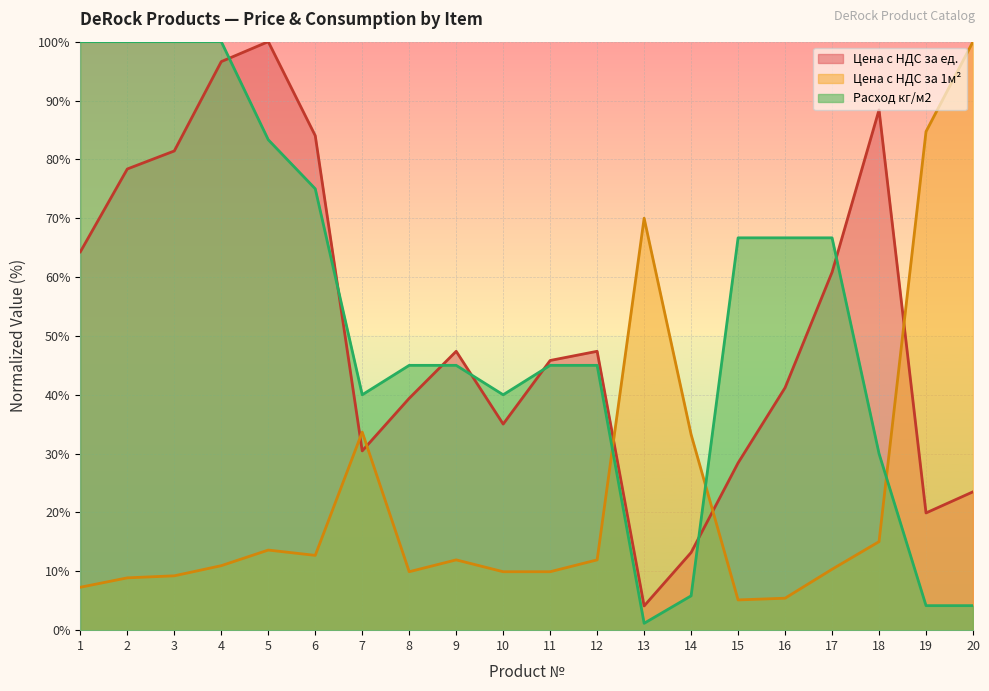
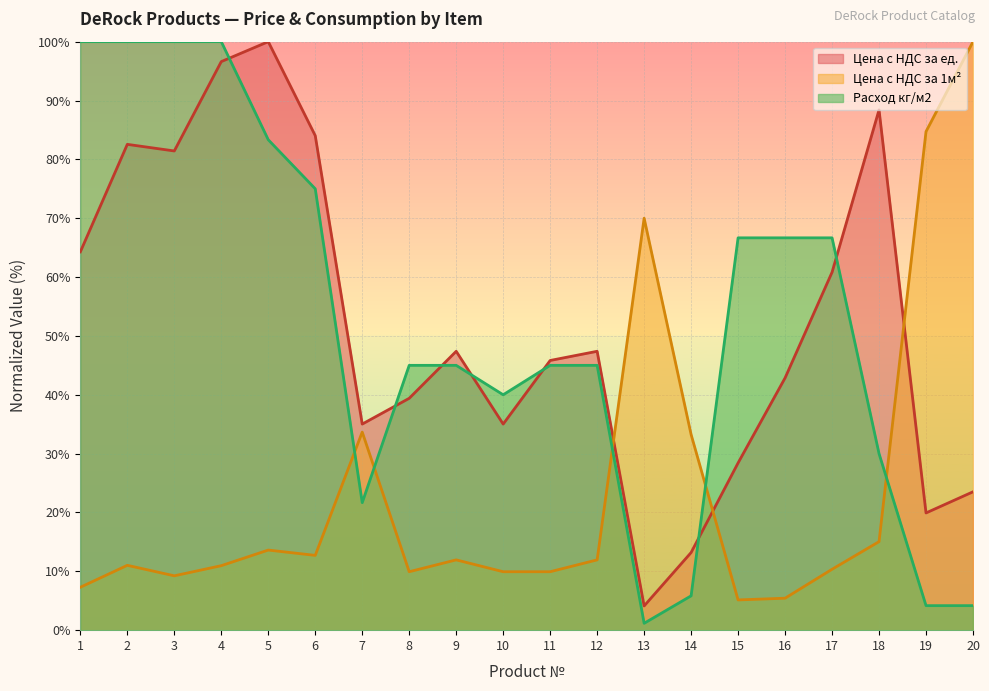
Цена с НДС за ед., 2: 78% -> 83%
Цена с НДС за 1м², 2: 9% -> 11%
Цена с НДС за ед., 7: 30% -> 35%
Расход кг/м2, 7: 40% -> 22%
Цена с НДС за ед., 16: 41% -> 43%
